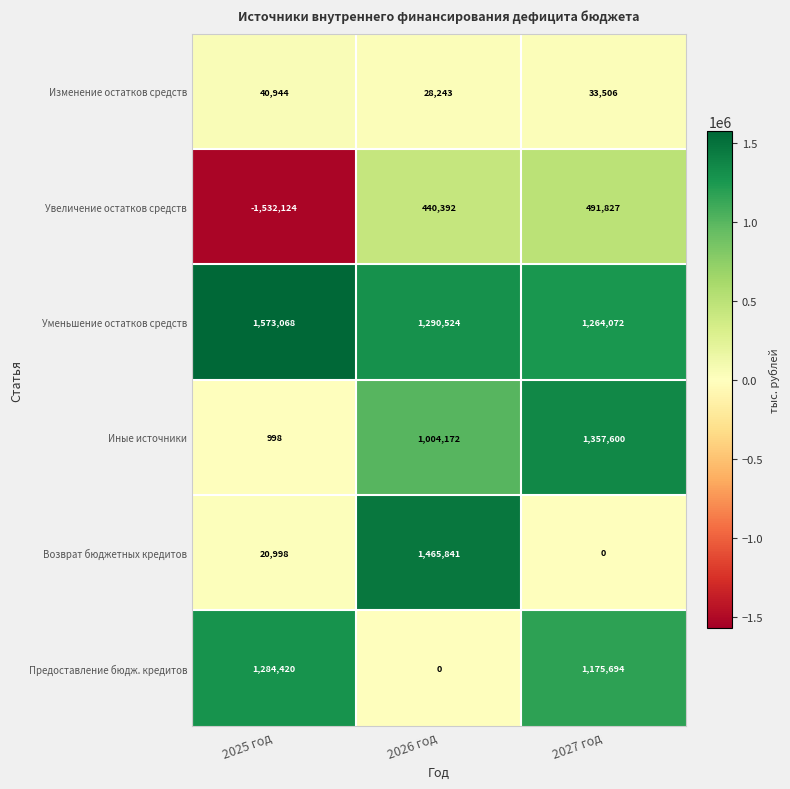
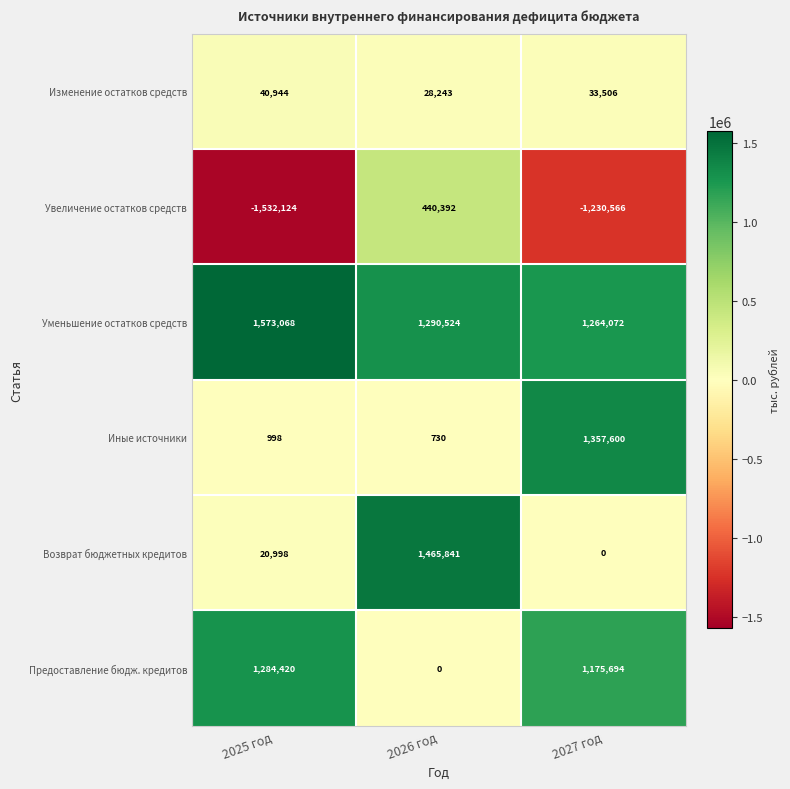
Увеличение остатков средств, 2027 год: 491,827 -> -1,230,566
Иные источники, 2026 год: 1,004,172 -> 730
